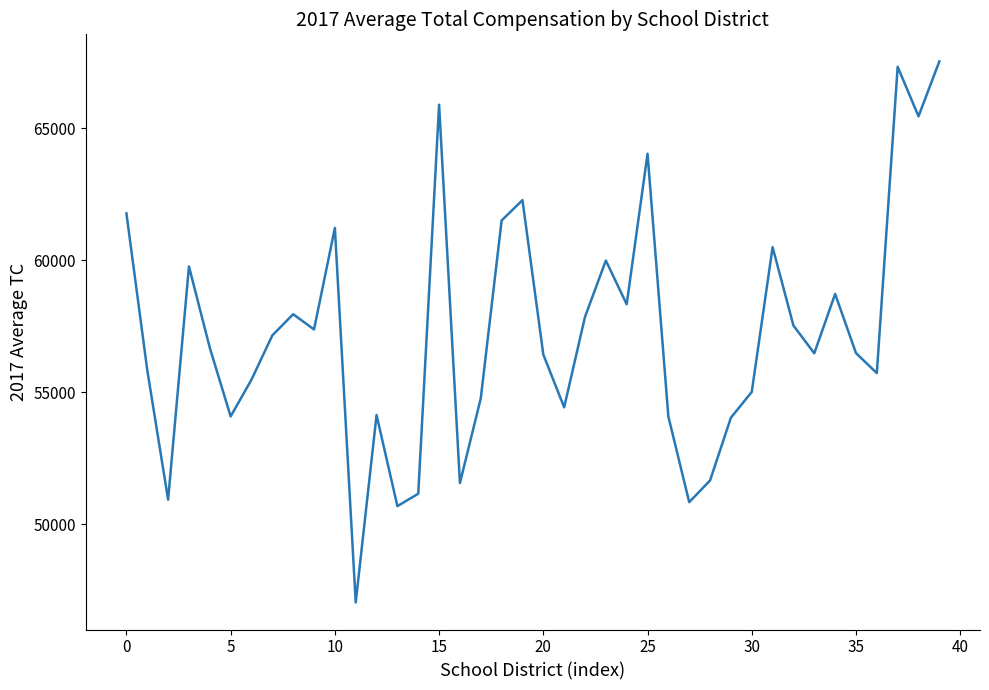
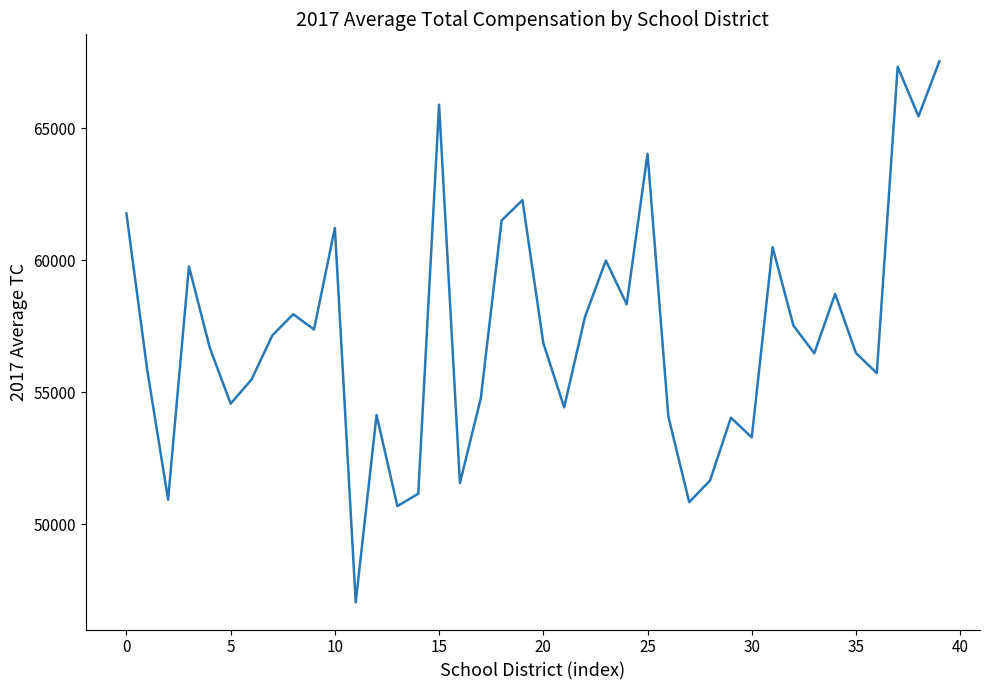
5: 54100 -> 54600
20: 56400 -> 56900
30: 55000 -> 53300
